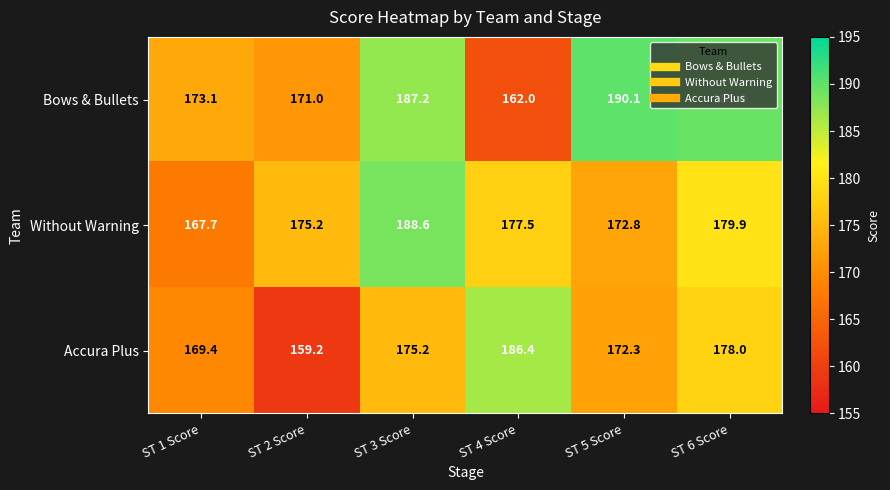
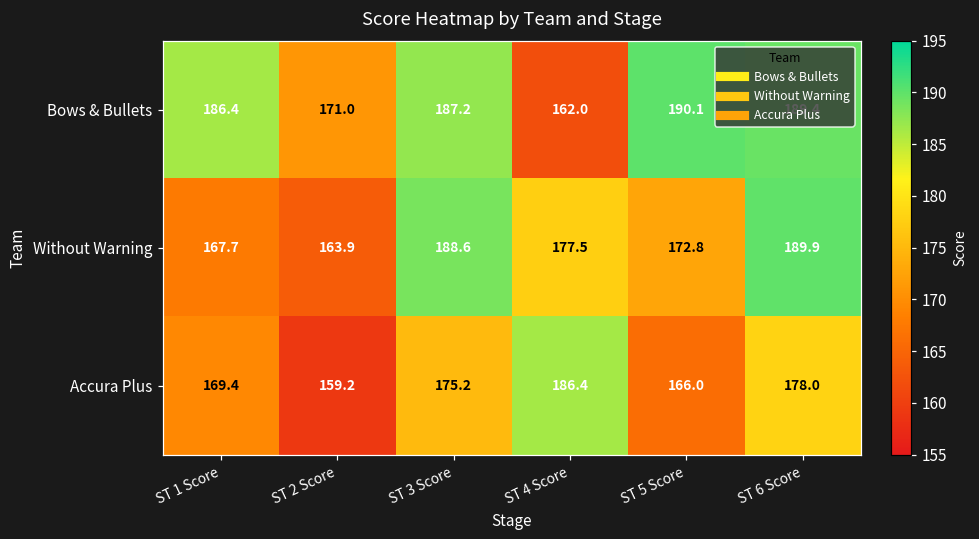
Bows & Bullets, ST 1 Score: 173.1 -> 186.4
Without Warning, ST 2 Score: 175.2 -> 163.9
Without Warning, ST 6 Score: 179.9 -> 189.9
Accura Plus, ST 5 Score: 172.3 -> 166.0
